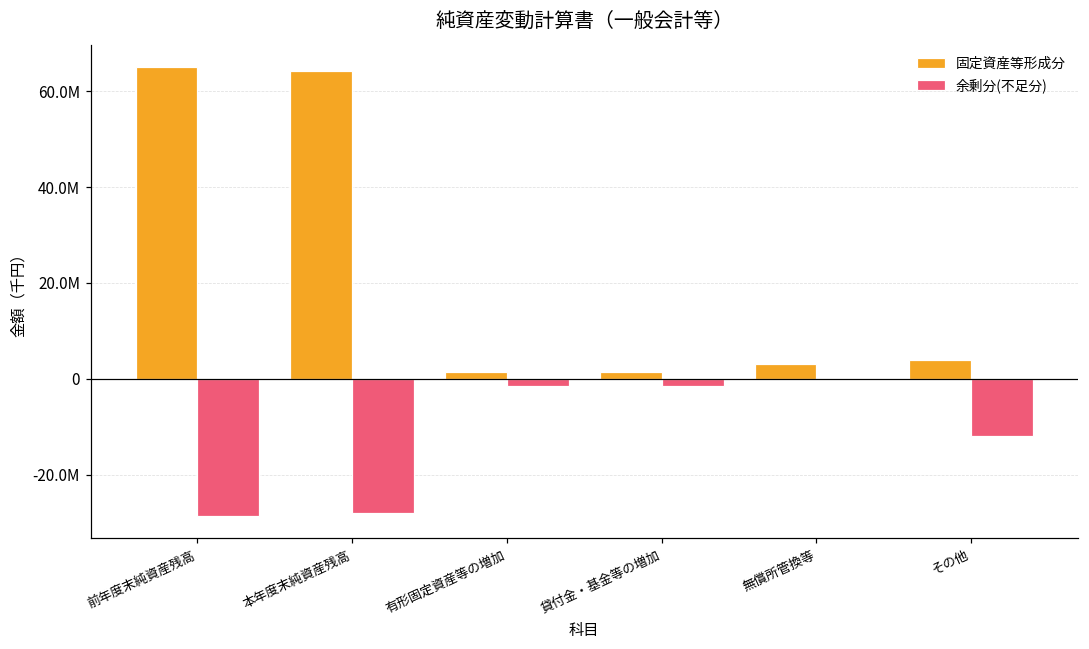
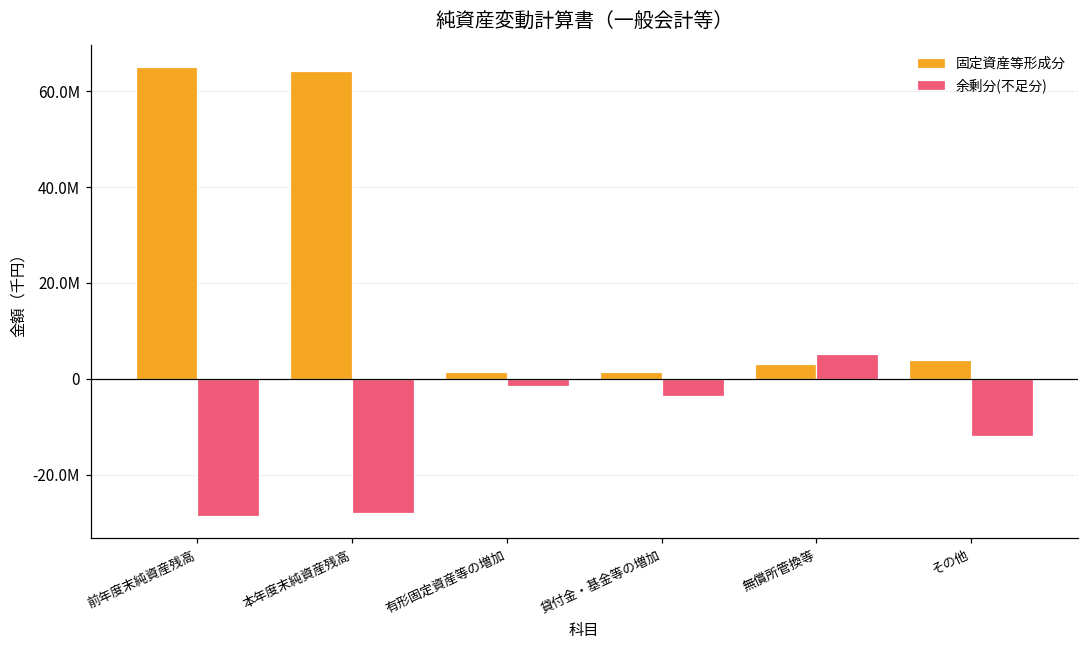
余剰分(不足分), 貸付金・基金等の増加: -1000000 -> -4000000
余剰分(不足分), 無償所管換等: 0 -> 5000000
